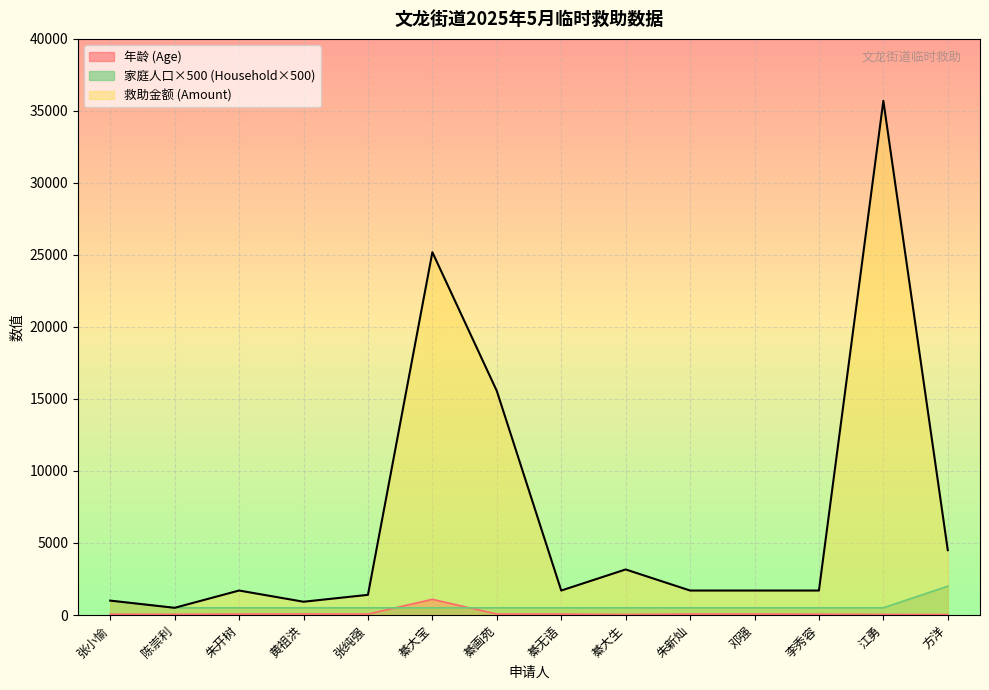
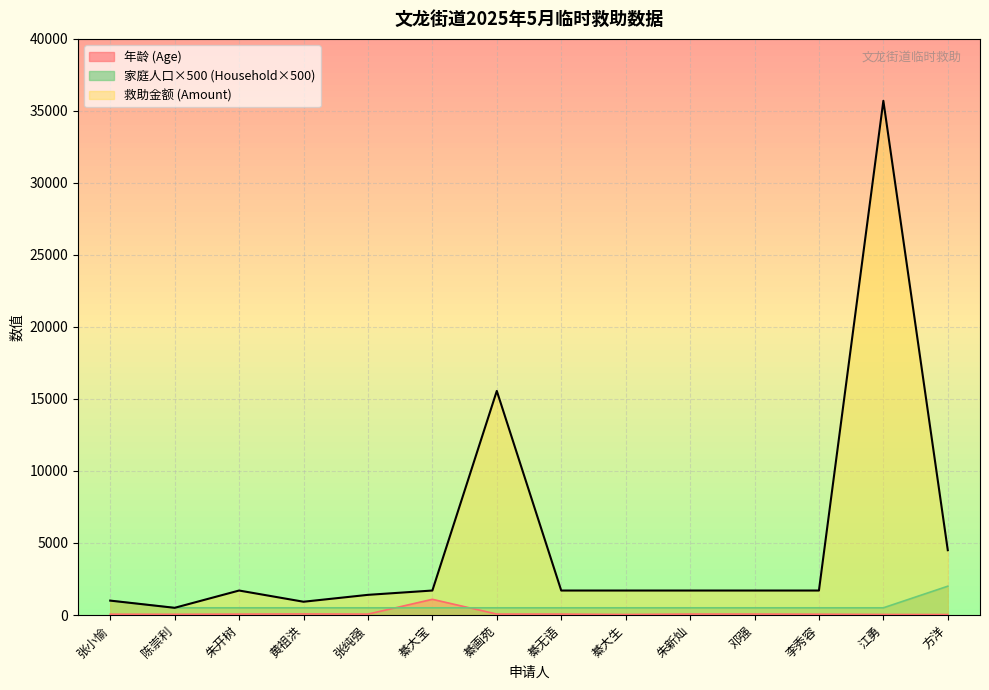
救助金额 (Amount), 綦大宝: 25200 -> 1700
救助金额 (Amount), 綦大生: 3200 -> 1700
